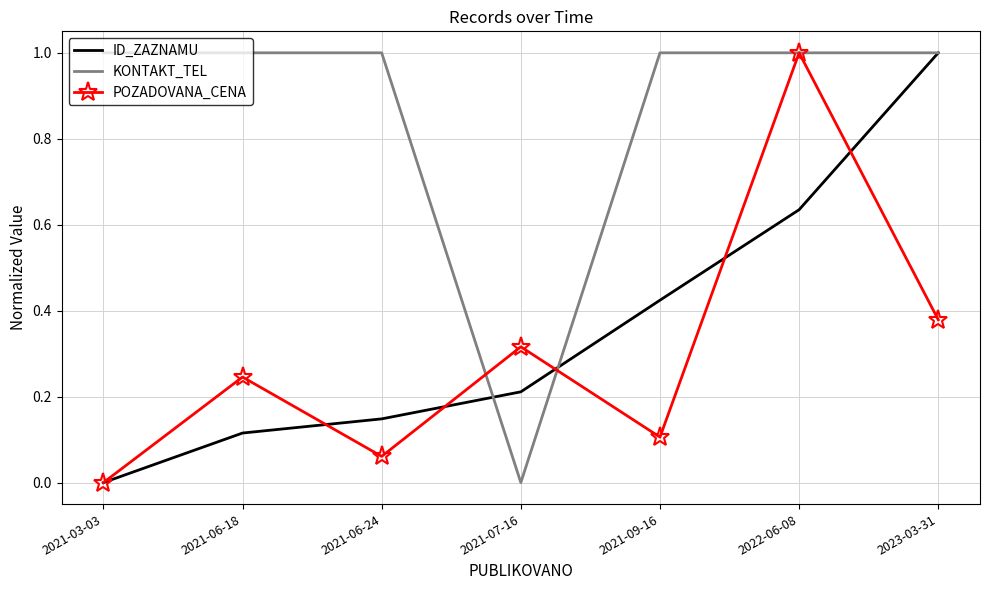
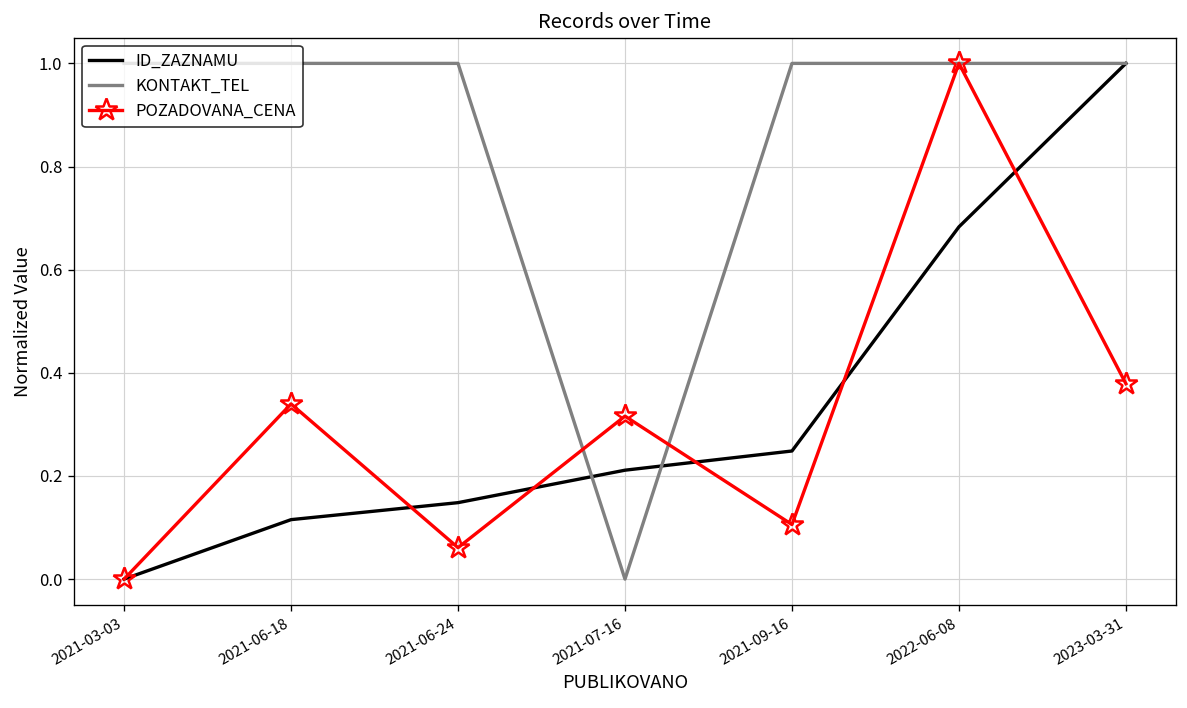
POZADOVANA_CENA, 2021-06-18: 0.25 -> 0.34
ID_ZAZNAMU, 2021-09-16: 0.42 -> 0.25
ID_ZAZNAMU, 2022-06-08: 0.63 -> 0.68
